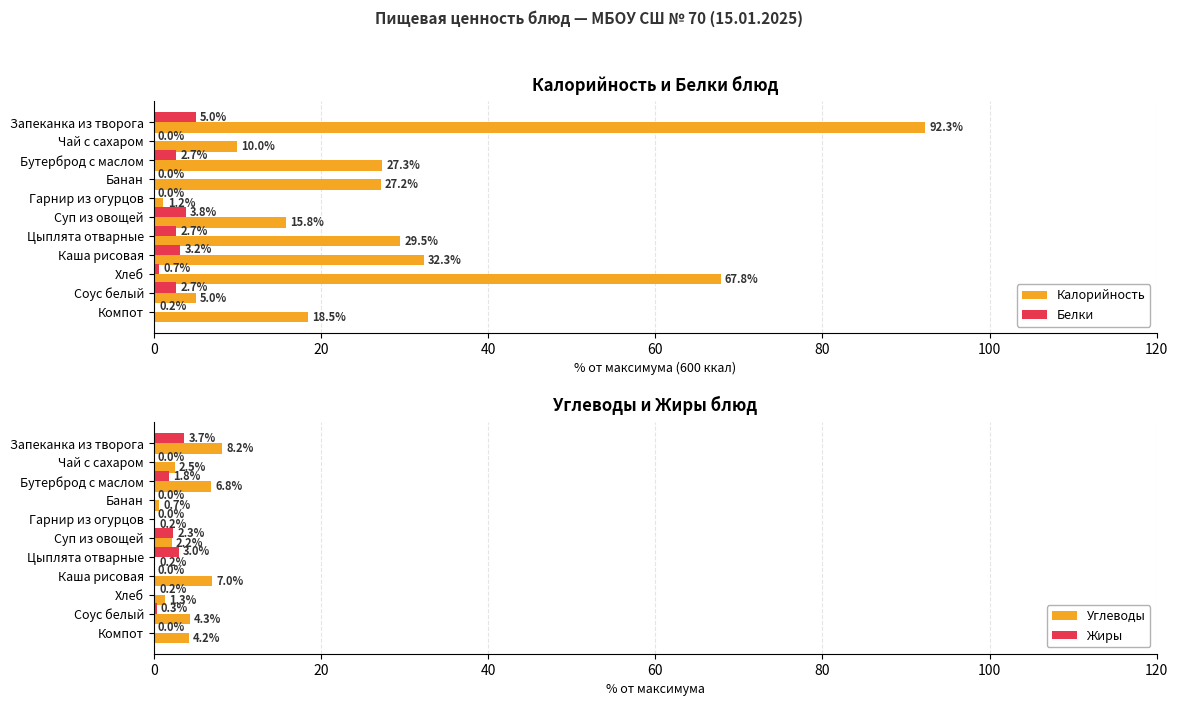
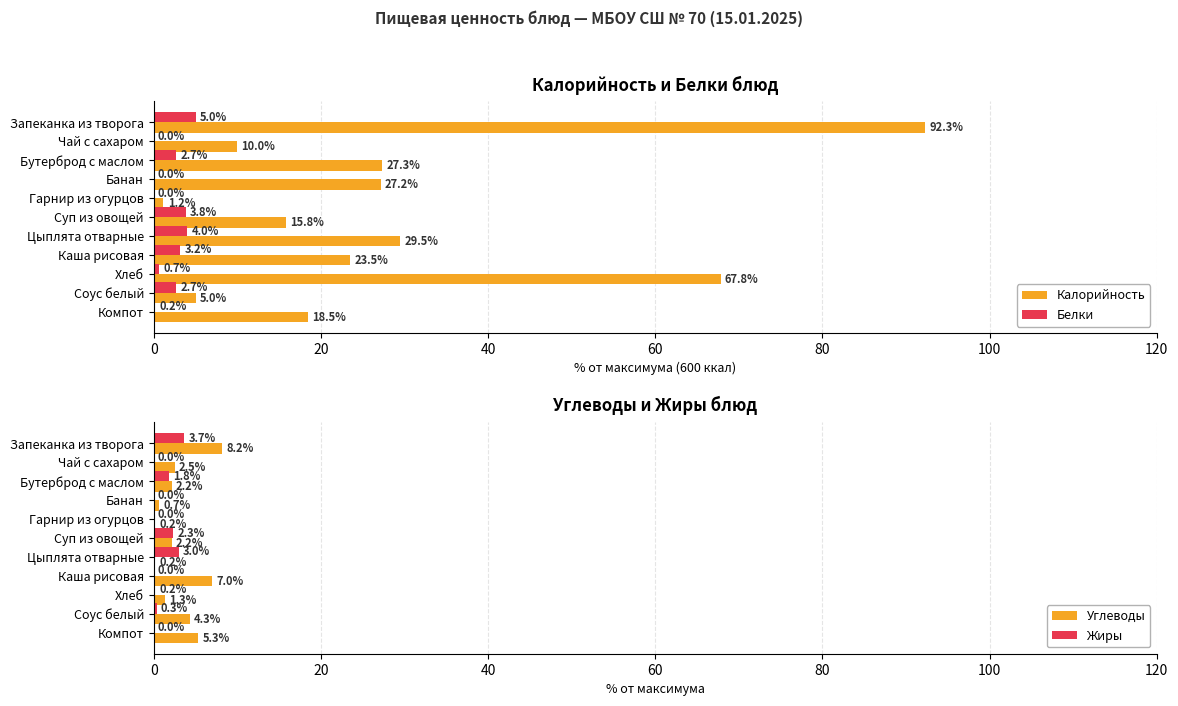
Калорийность и Белки блюд, Белки, Цыплята отварные: 2.7% -> 4.0%
Калорийность и Белки блюд, Калорийность, Каша рисовая: 32.3% -> 23.5%
Углеводы и Жиры блюд, Углеводы, Бутерброд с маслом: 6.8% -> 2.2%
Углеводы и Жиры блюд, Углеводы, Компот: 4.2% -> 5.3%
